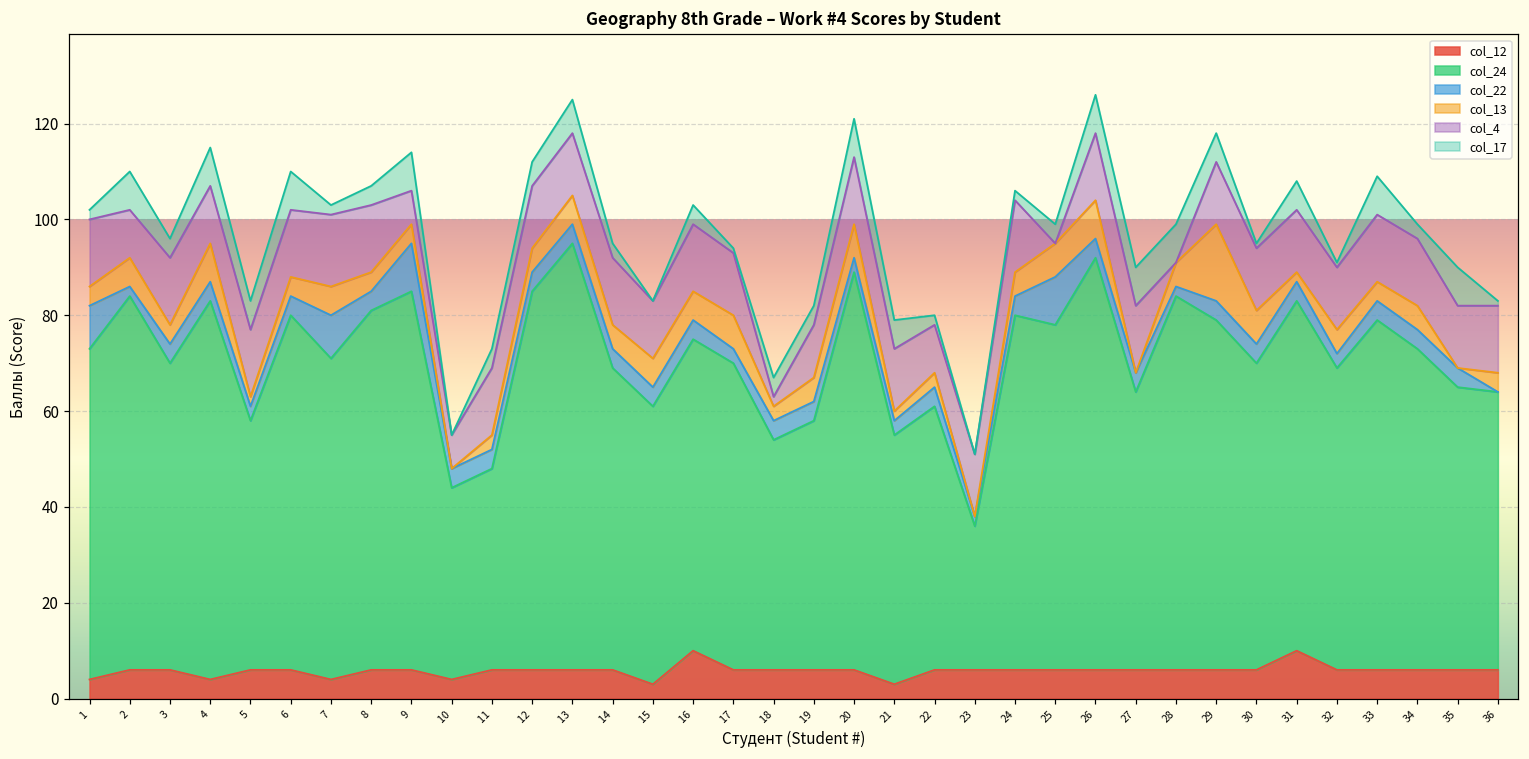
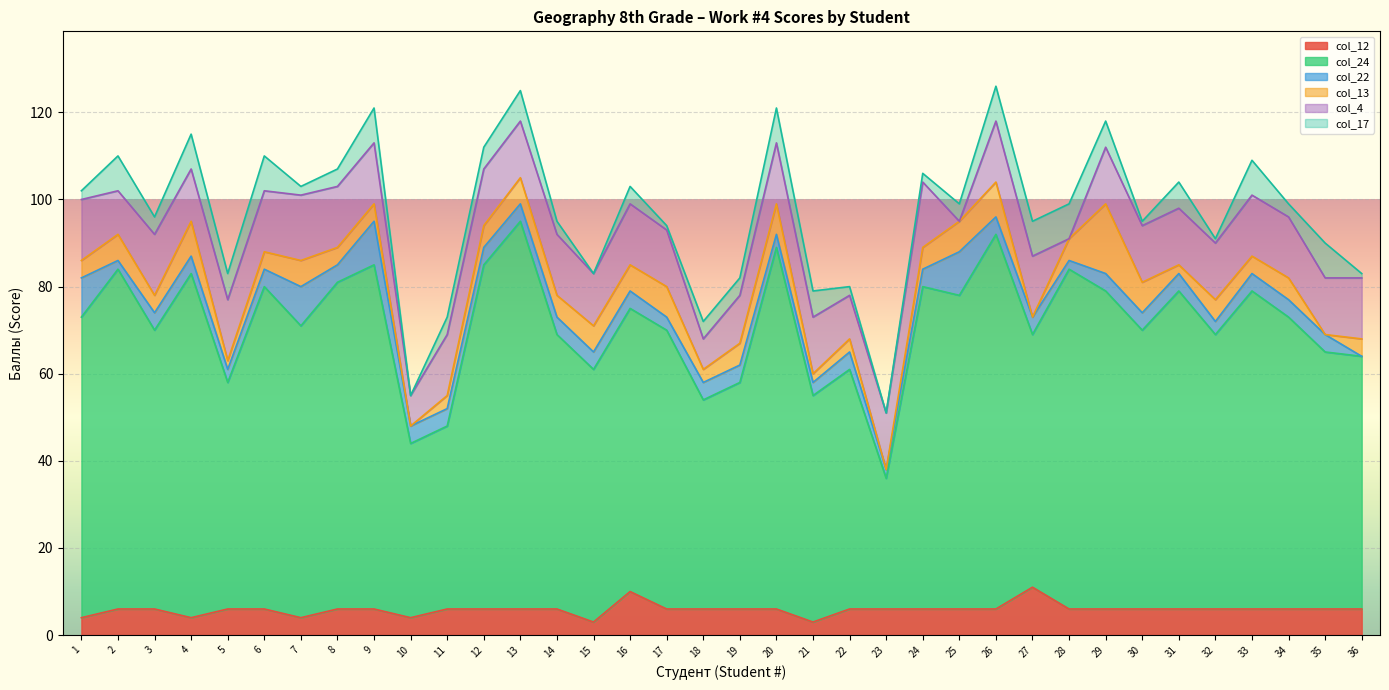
col_4, 9: 7 -> 14
col_4, 18: 2 -> 7
col_12, 27: 6 -> 11
col_12, 31: 10 -> 6
